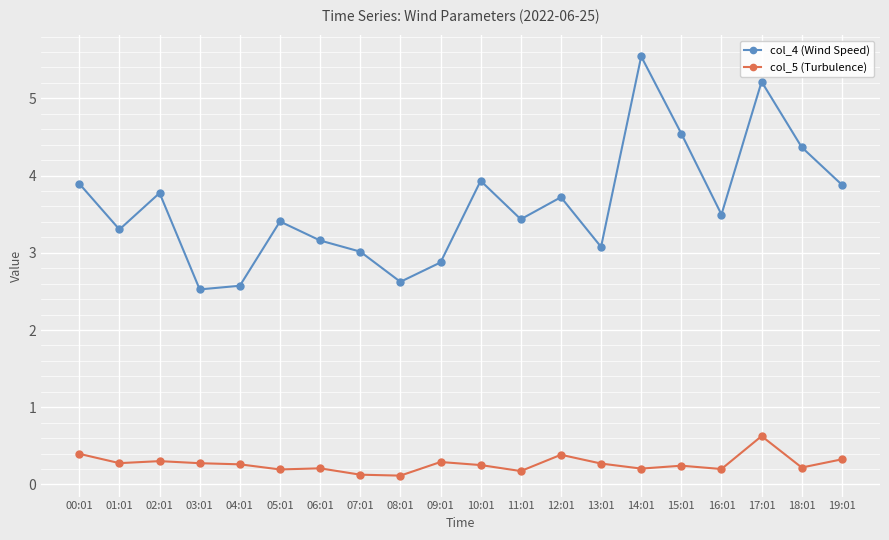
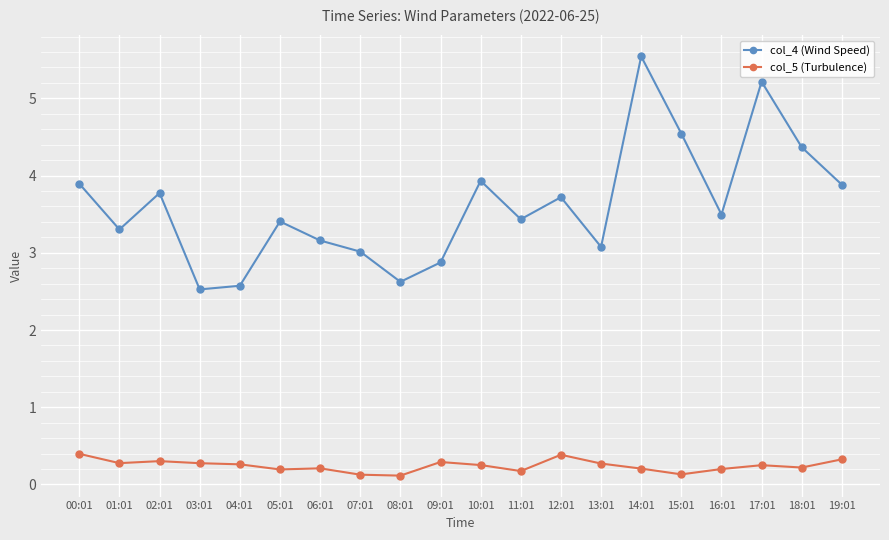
col_5 (Turbulence), 15:01: 0.2 -> 0.1
col_5 (Turbulence), 17:01: 0.6 -> 0.2
